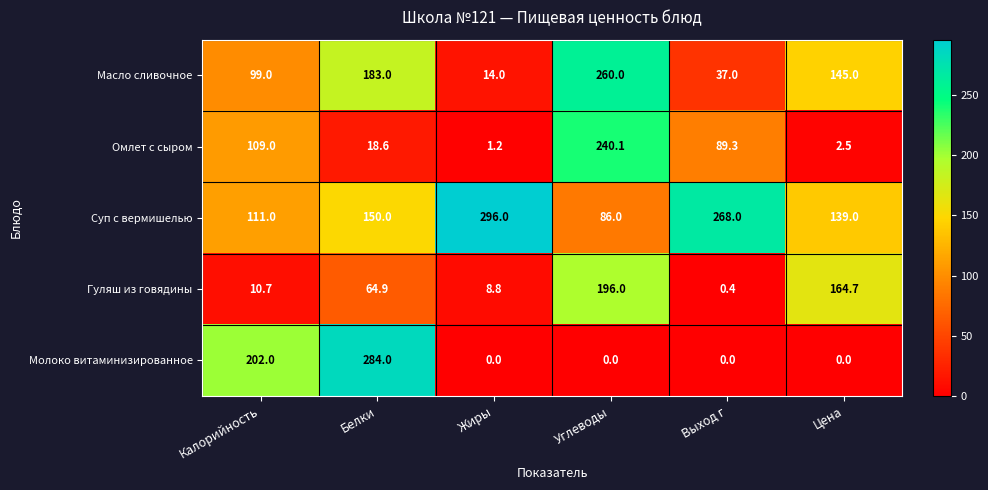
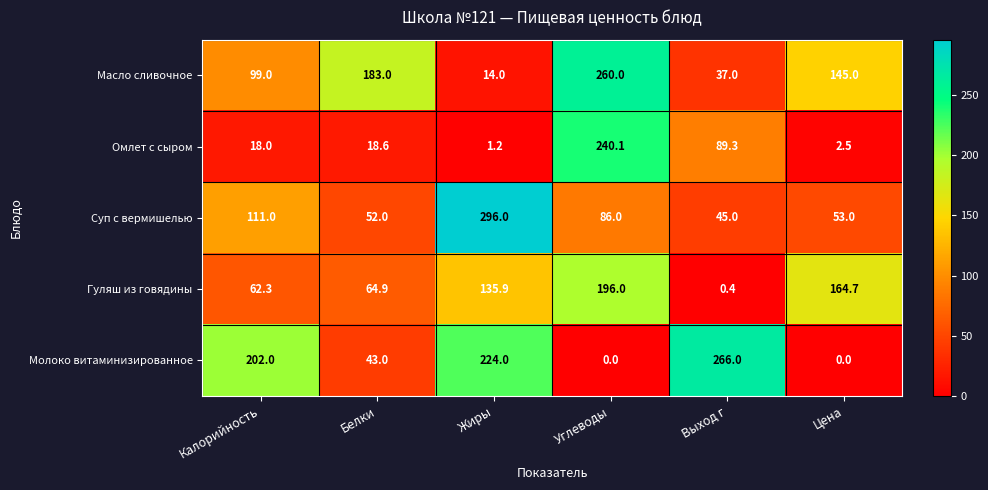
Омлет с сыром, Калорийность: 109.0 -> 18.0
Суп с вермишелью, Белки: 150.0 -> 52.0
Суп с вермишелью, Выход г: 268.0 -> 45.0
Суп с вермишелью, Цена: 139.0 -> 53.0
Гуляш из говядины, Калорийность: 10.7 -> 62.3
Гуляш из говядины, Жиры: 8.8 -> 135.9
Молоко витаминизированное, Белки: 284.0 -> 43.0
Молоко витаминизированное, Жиры: 0.0 -> 224.0
Молоко витаминизированное, Выход г: 0.0 -> 266.0
